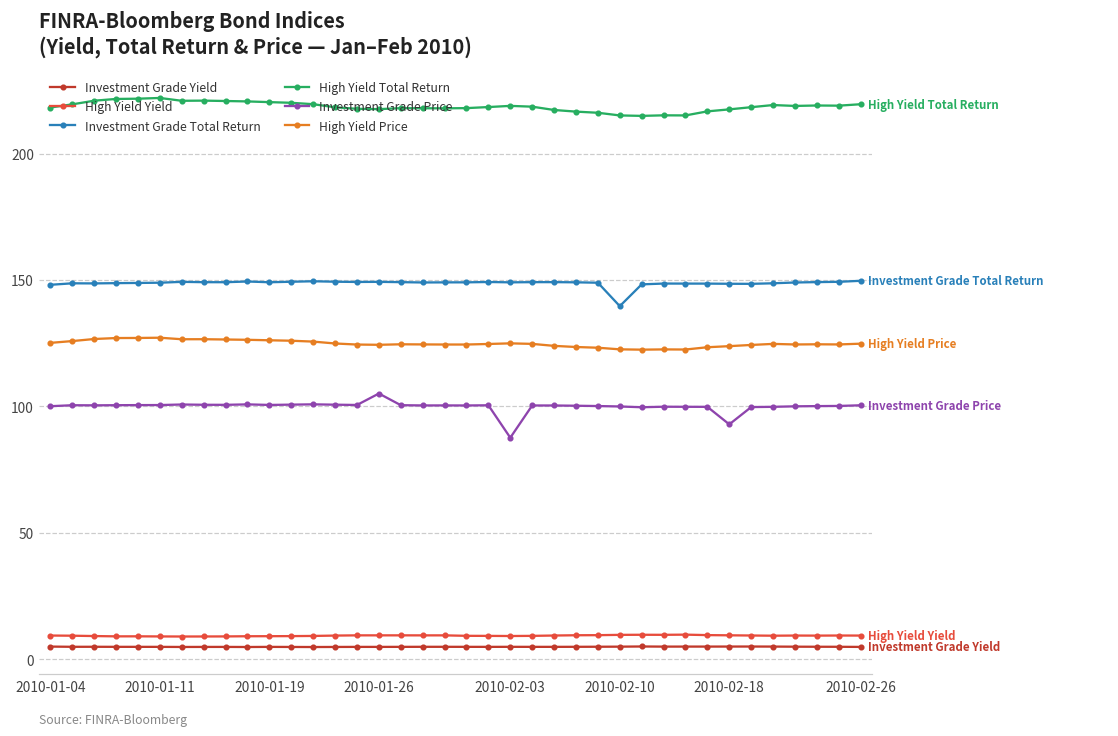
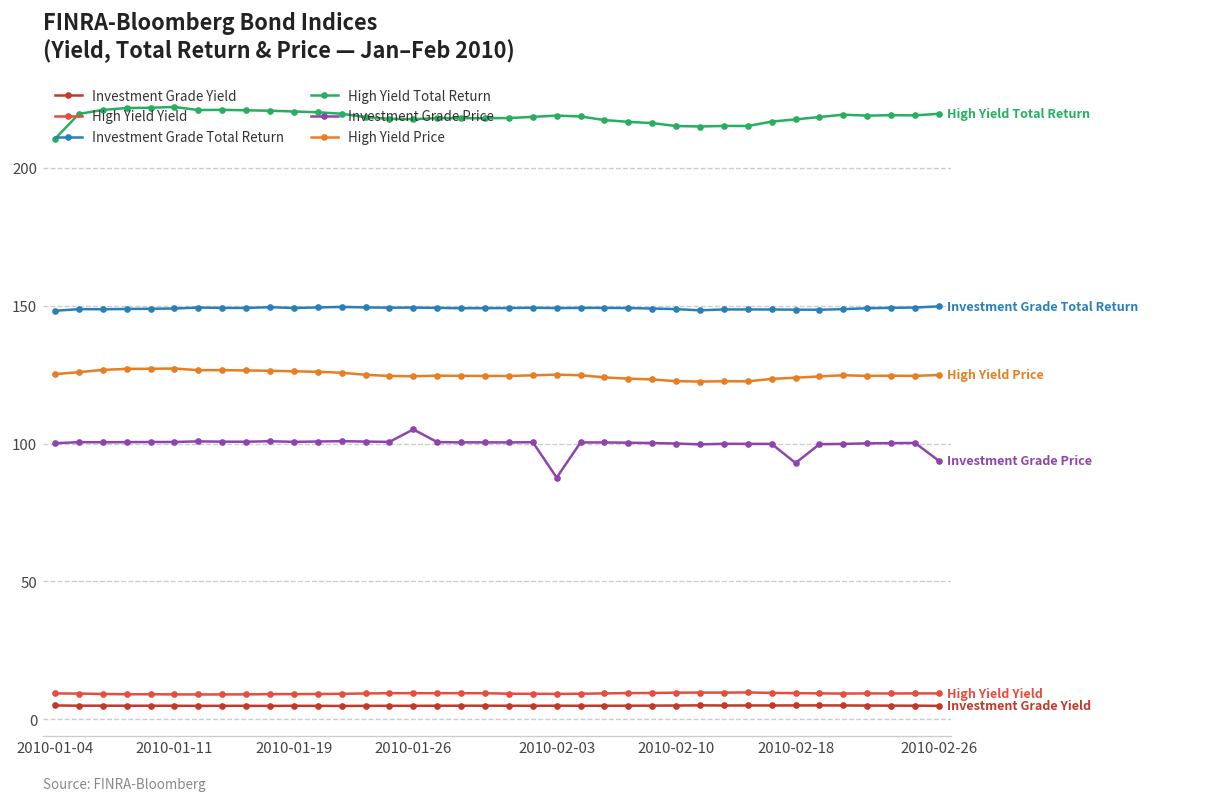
High Yield Total Return, 2010-01-04: 218 -> 210
Investment Grade Total Return, 2010-02-10: 140 -> 149
Investment Grade Price, 2010-02-26: 100 -> 94
